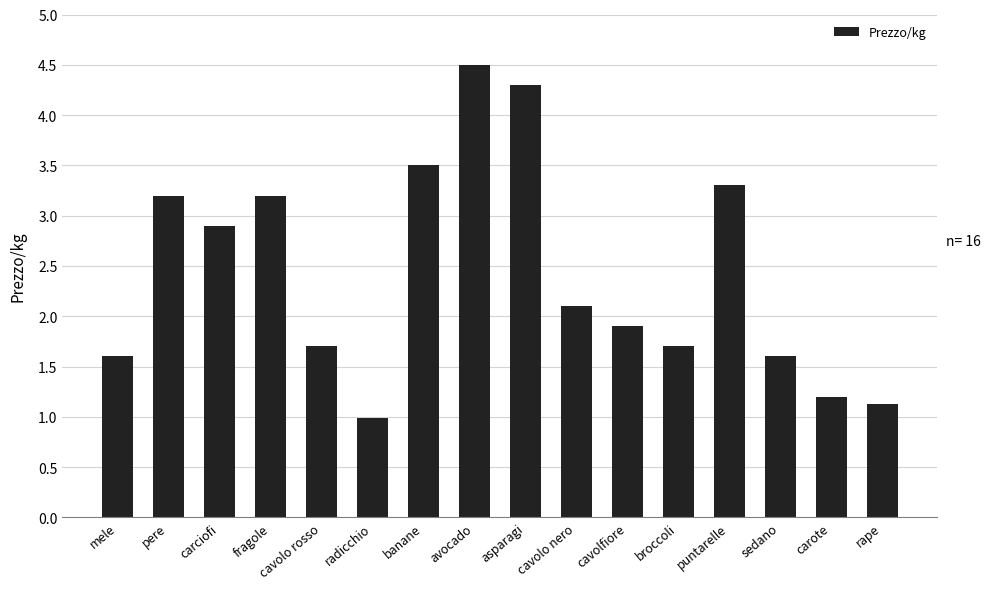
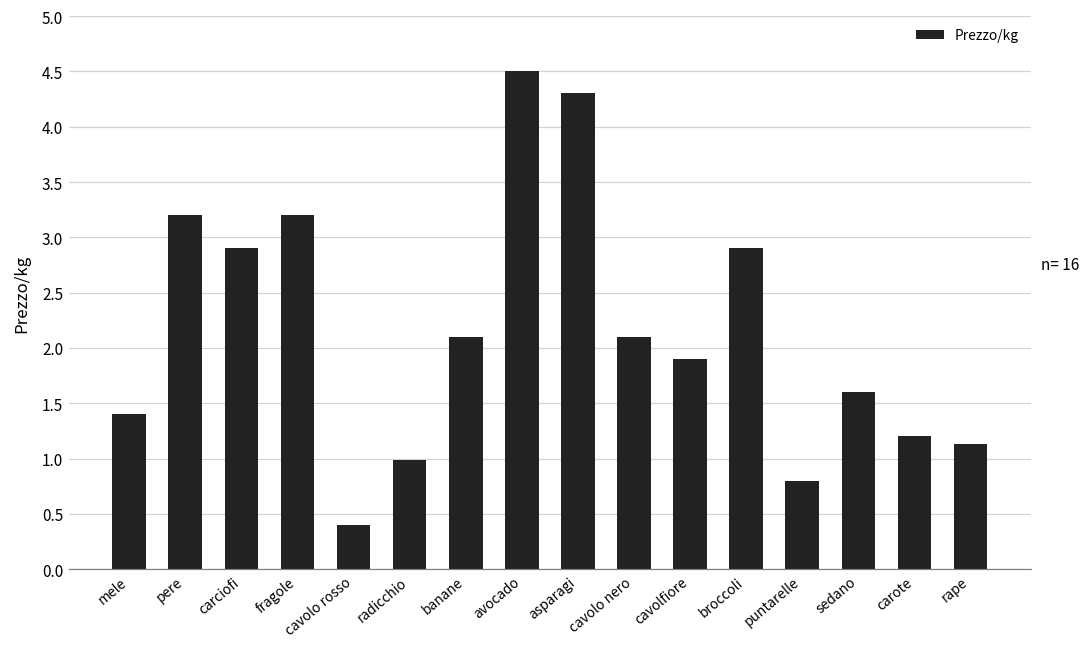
mele: 1.6 -> 1.4
cavolo rosso: 1.7 -> 0.4
banane: 3.5 -> 2.1
broccoli: 1.7 -> 2.9
puntarelle: 3.3 -> 0.8
